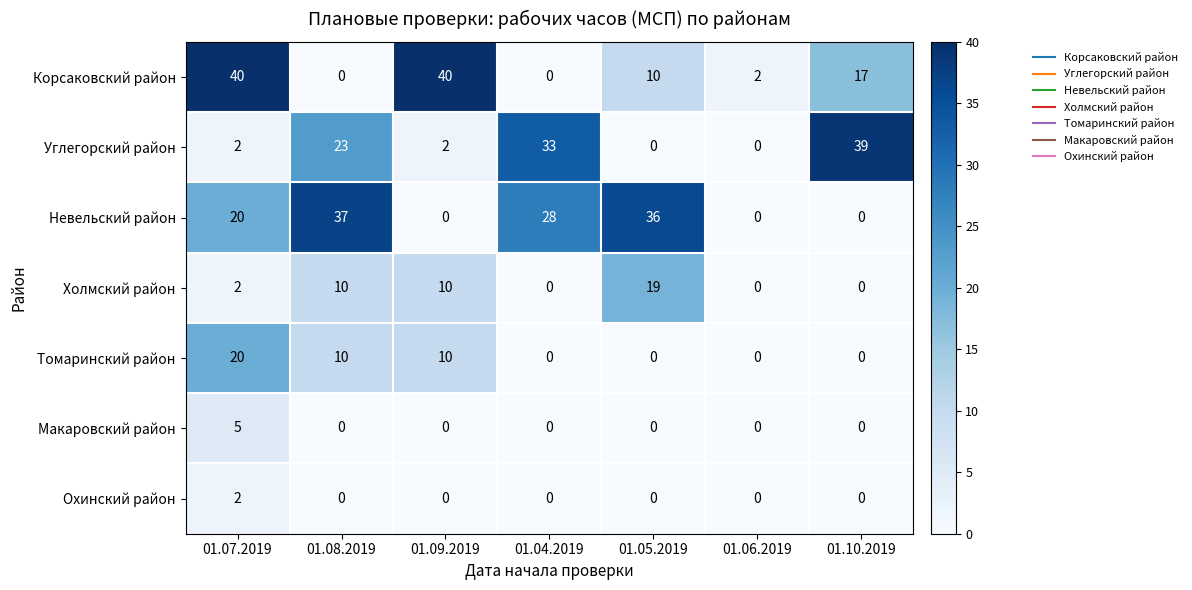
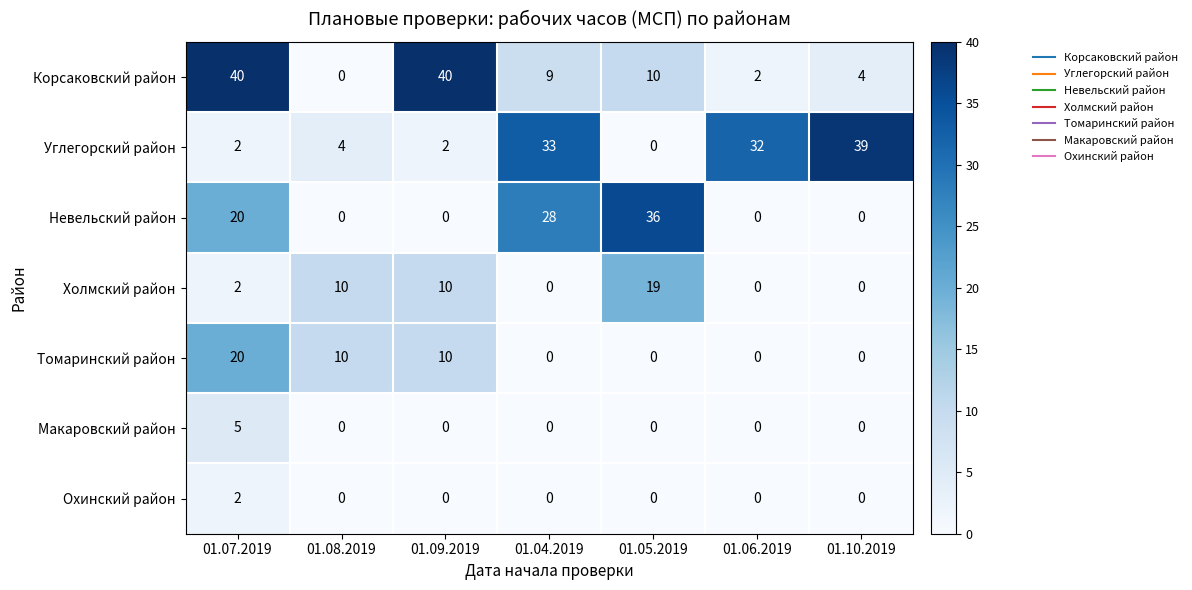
Корсаковский район, 01.04.2019: 0 -> 9
Корсаковский район, 01.10.2019: 17 -> 4
Углегорский район, 01.08.2019: 23 -> 4
Углегорский район, 01.06.2019: 0 -> 32
Невельский район, 01.08.2019: 37 -> 0
